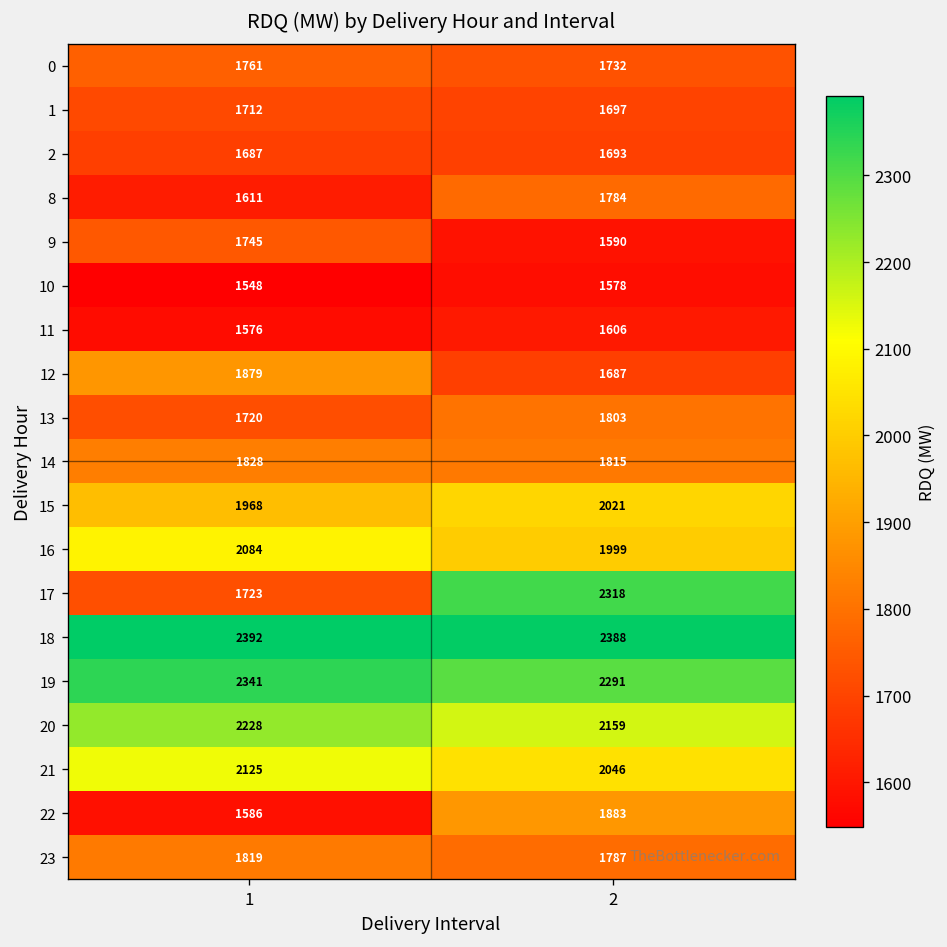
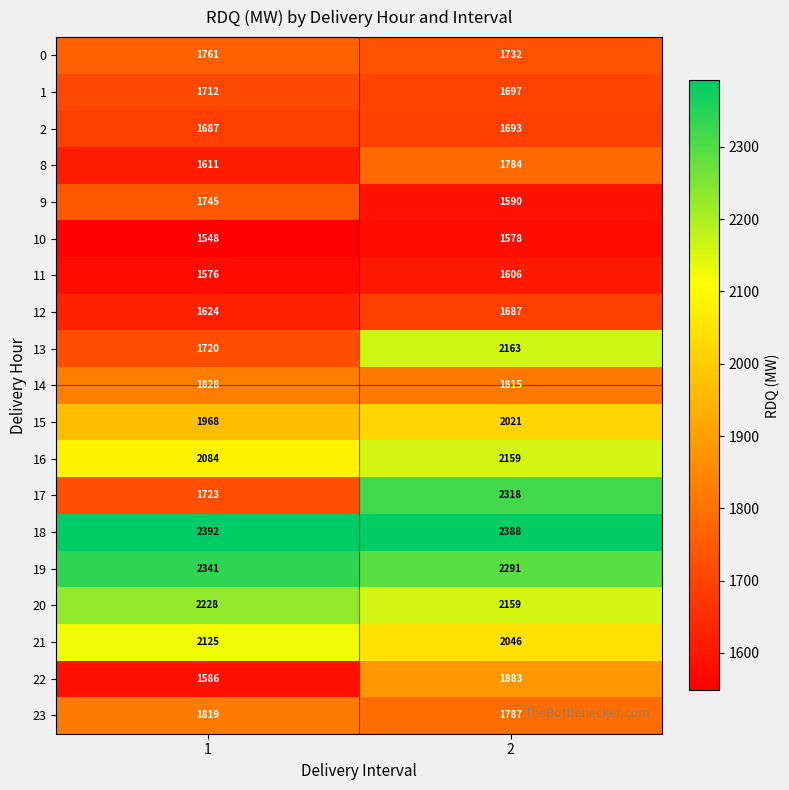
12, 1: 1879 -> 1624
13, 2: 1803 -> 2163
16, 2: 1999 -> 2159
